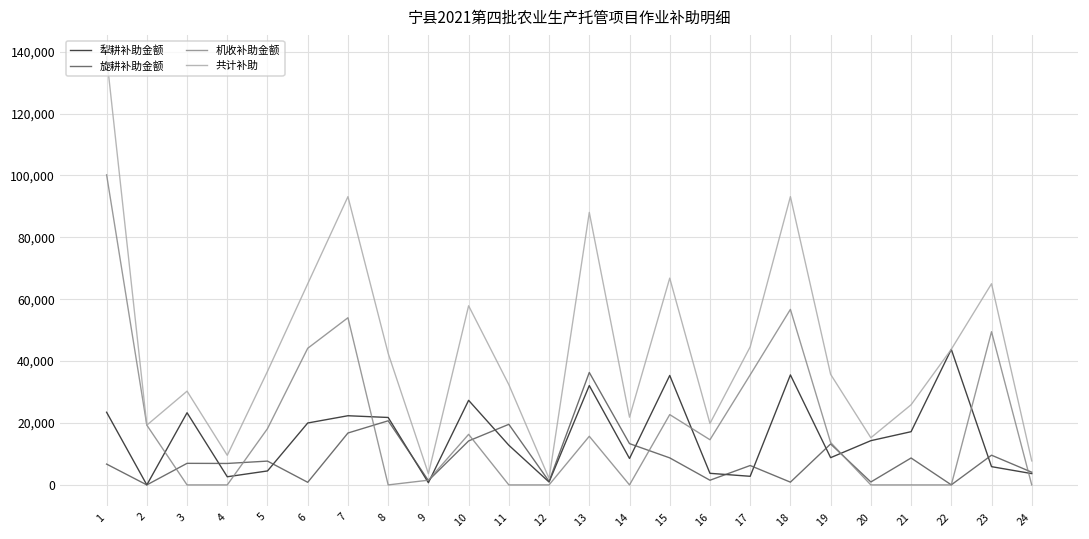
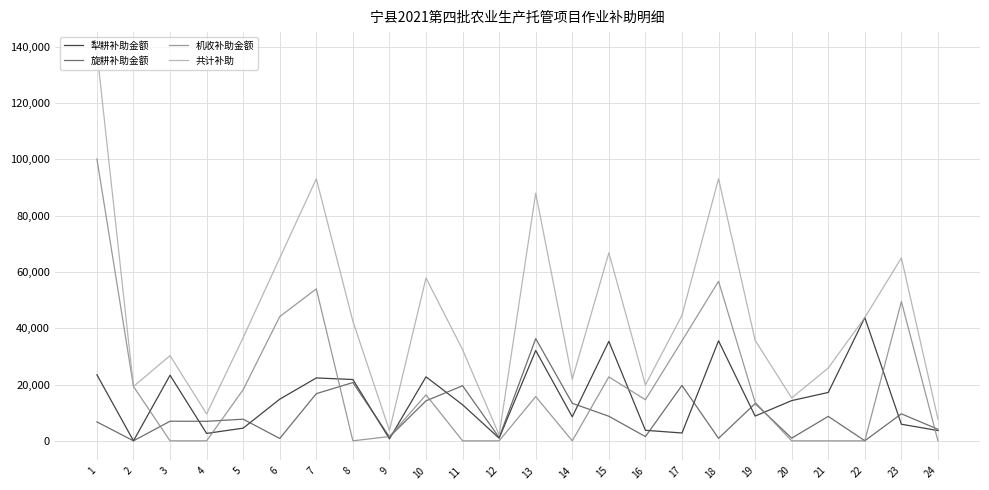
犁耕补助金额, 6: 20,000 -> 15,000
犁耕补助金额, 10: 27,000 -> 23,000
旋耕补助金额, 17: 6,000 -> 20,000
